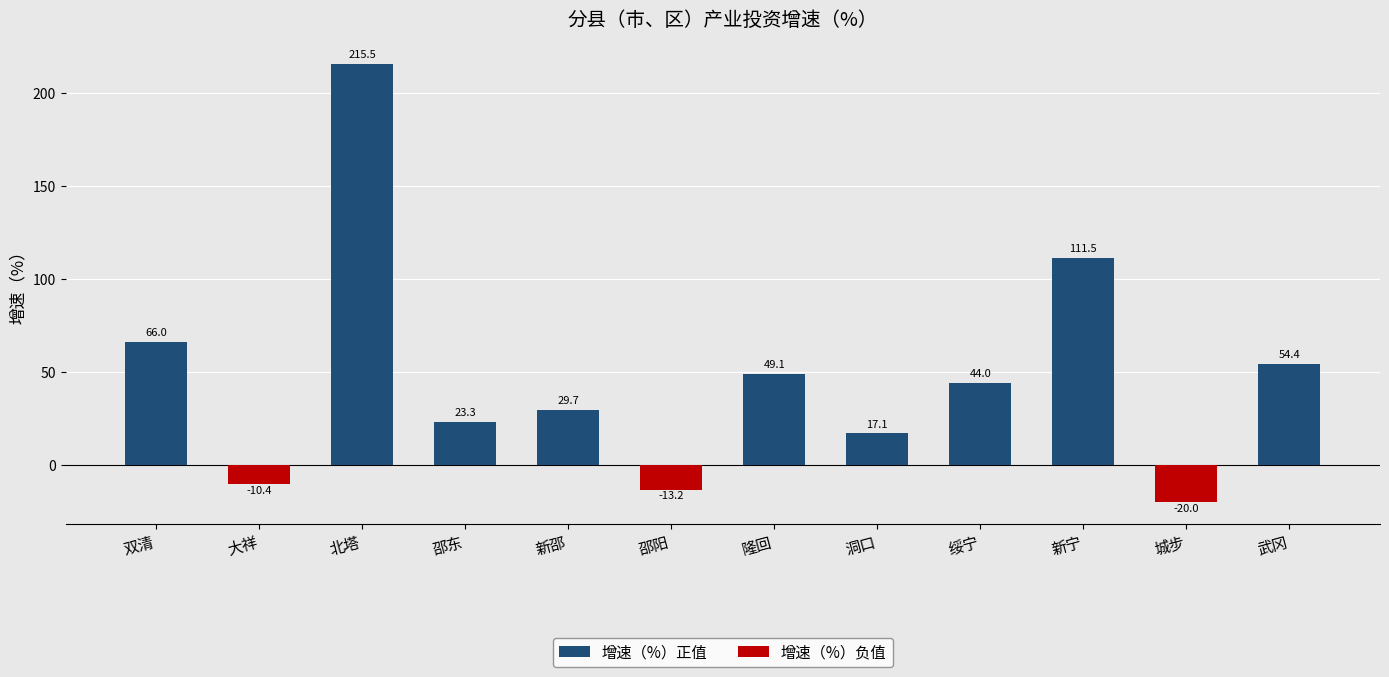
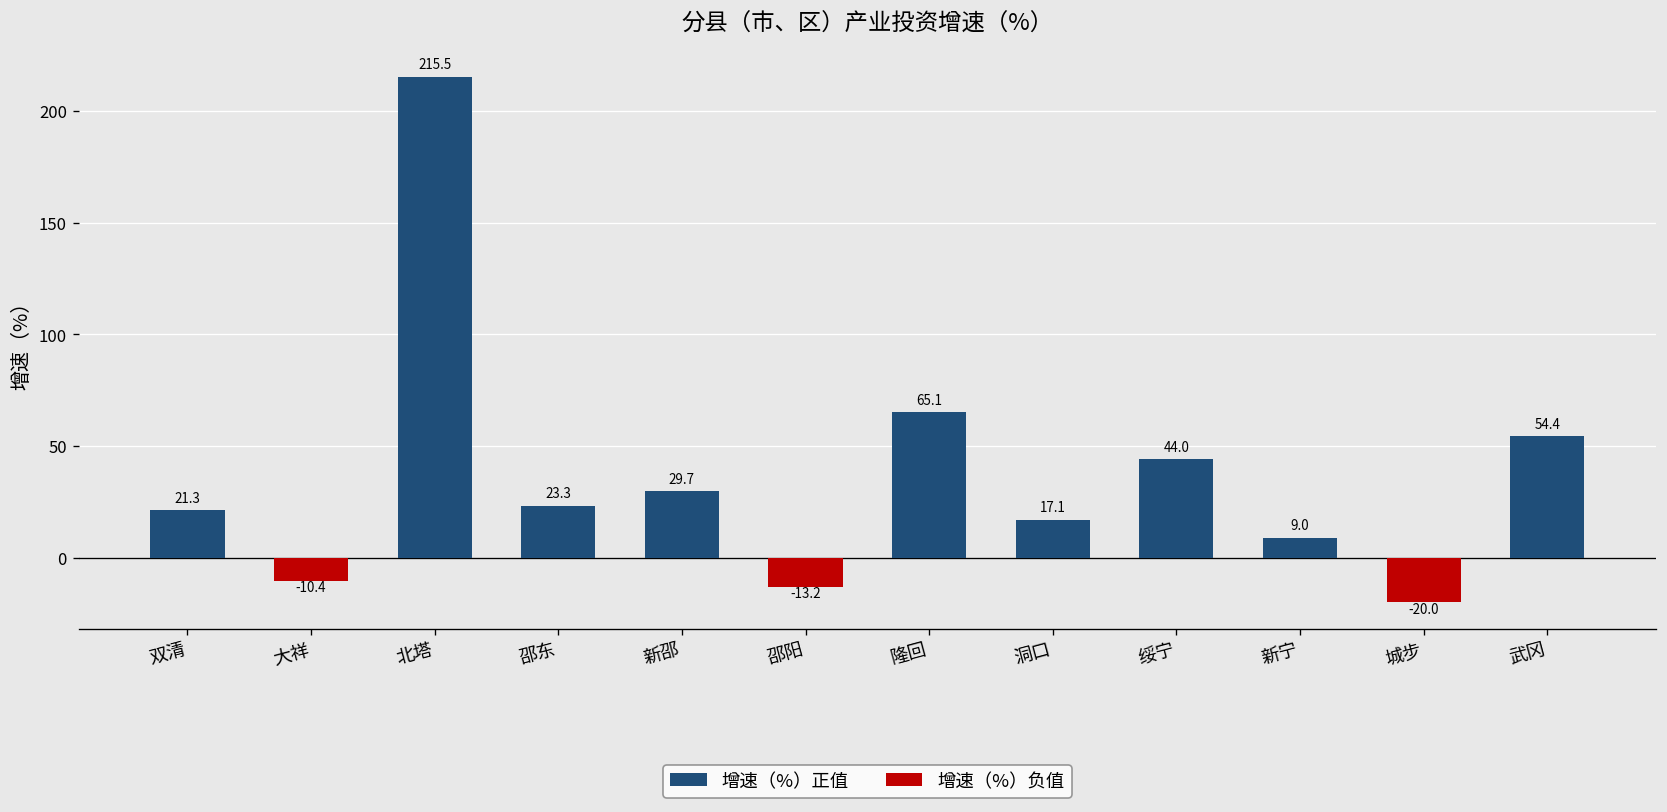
双清: 66.0 -> 21.3
隆回: 49.1 -> 65.1
新宁: 111.5 -> 9.0
